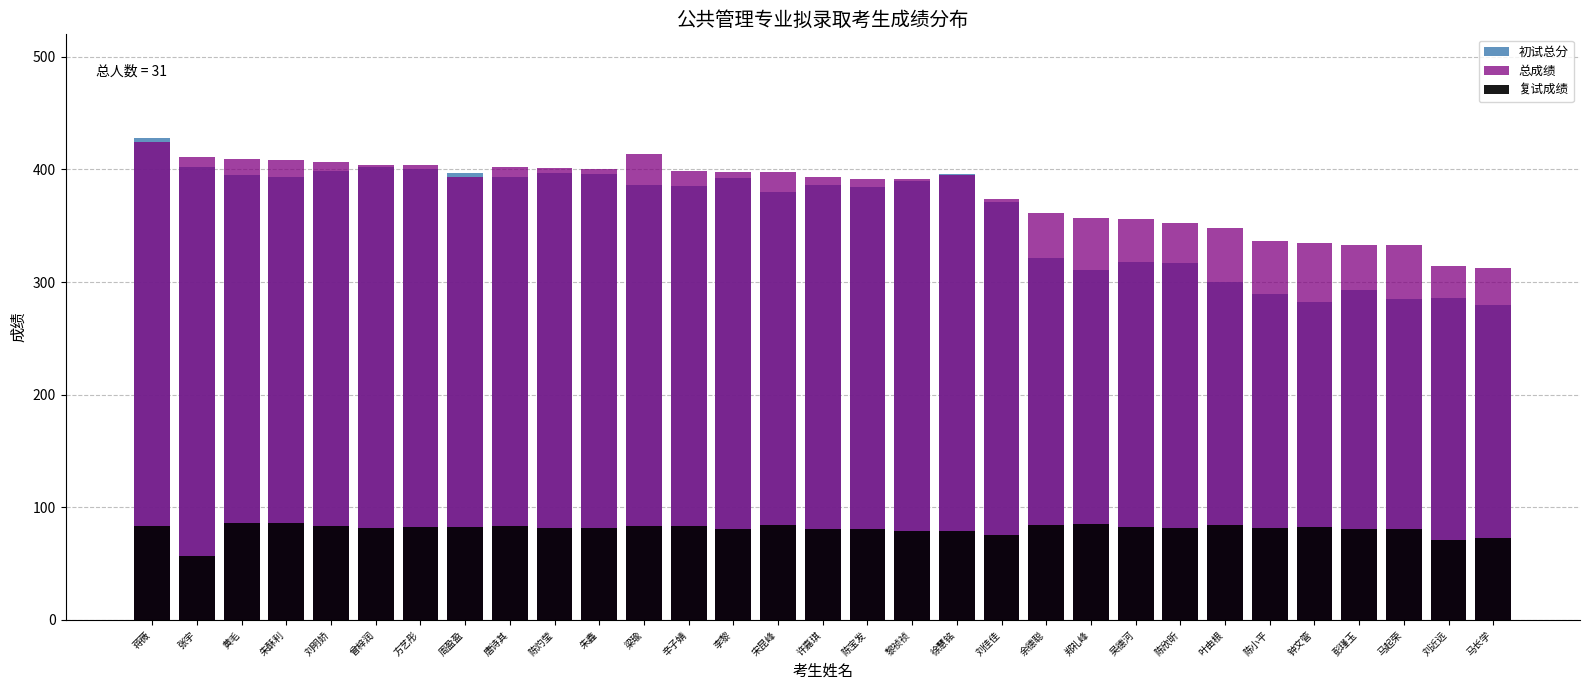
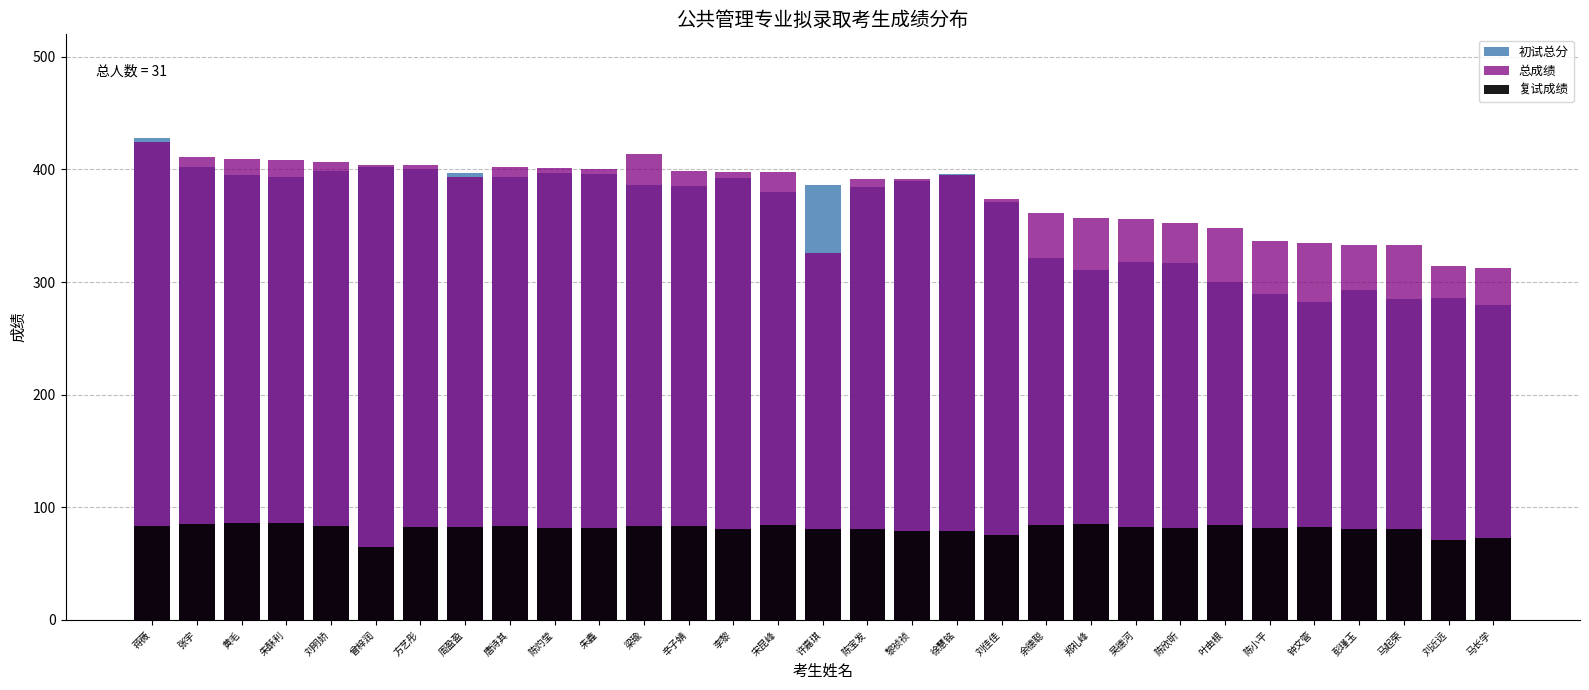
复试成绩, 张宇: 57 -> 85
复试成绩, 曾梓润: 81 -> 65
总成绩, 许嘉琪: 393 -> 326
